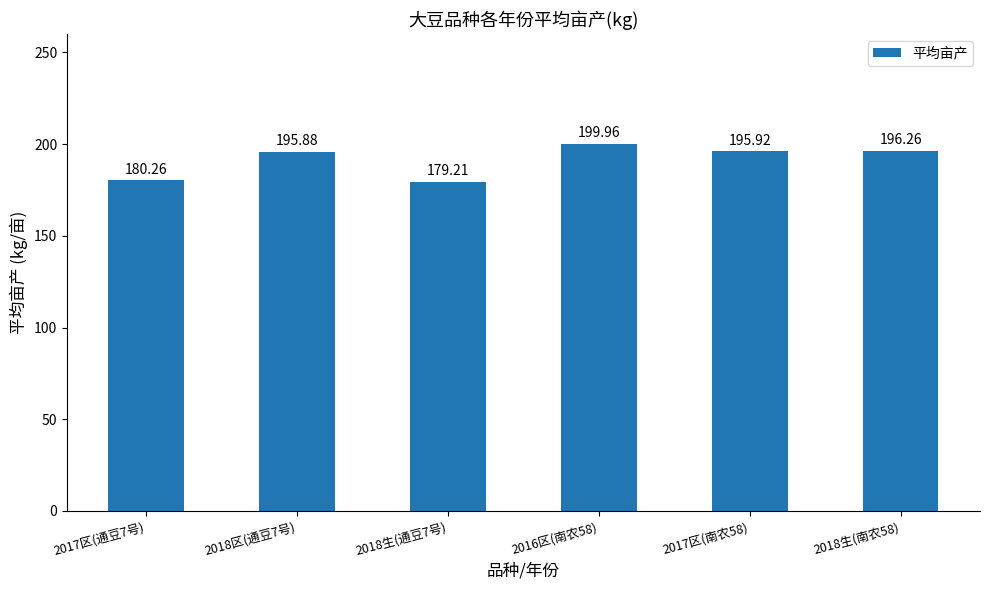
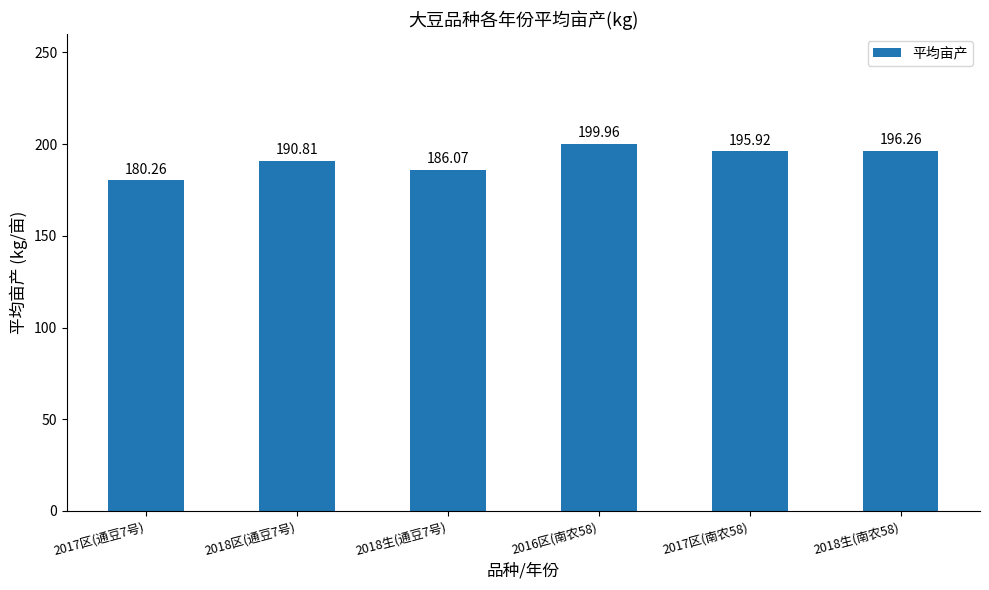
2018区(通豆7号): 195.88 -> 190.81
2018生(通豆7号): 179.21 -> 186.07
